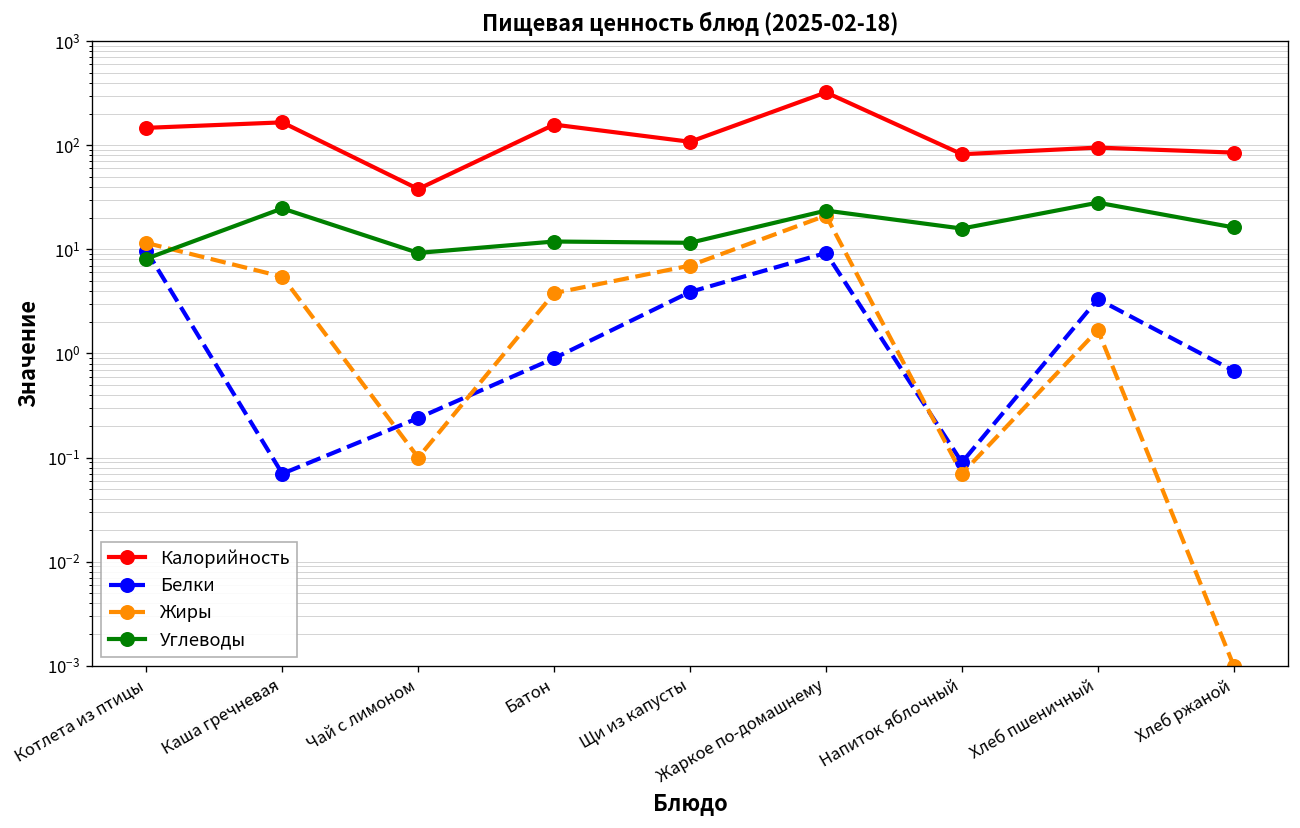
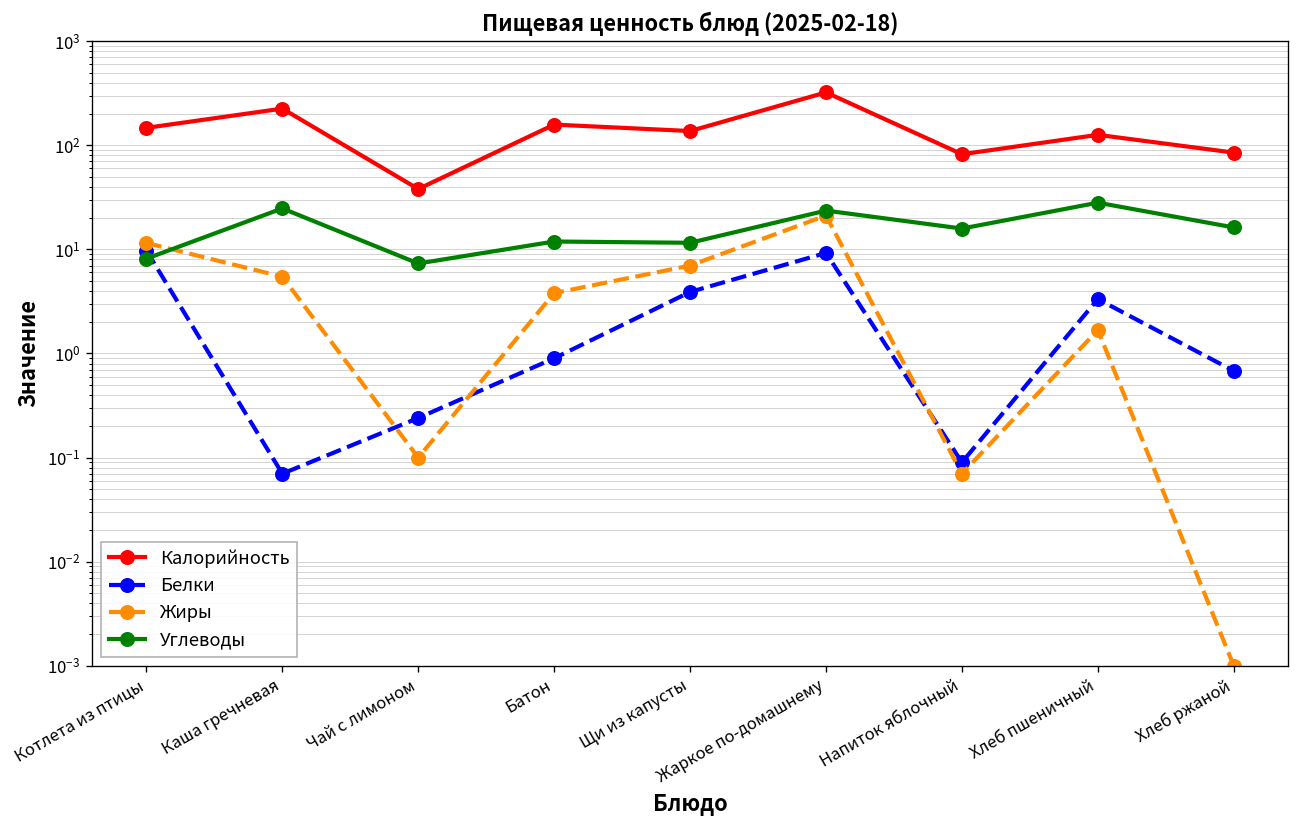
Калорийность, Каша гречневая: 170 -> 230
Углеводы, Чай с лимоном: 9 -> 7
Калорийность, Щи из капусты: 110 -> 140
Калорийность, Хлеб пшеничный: 100 -> 130
